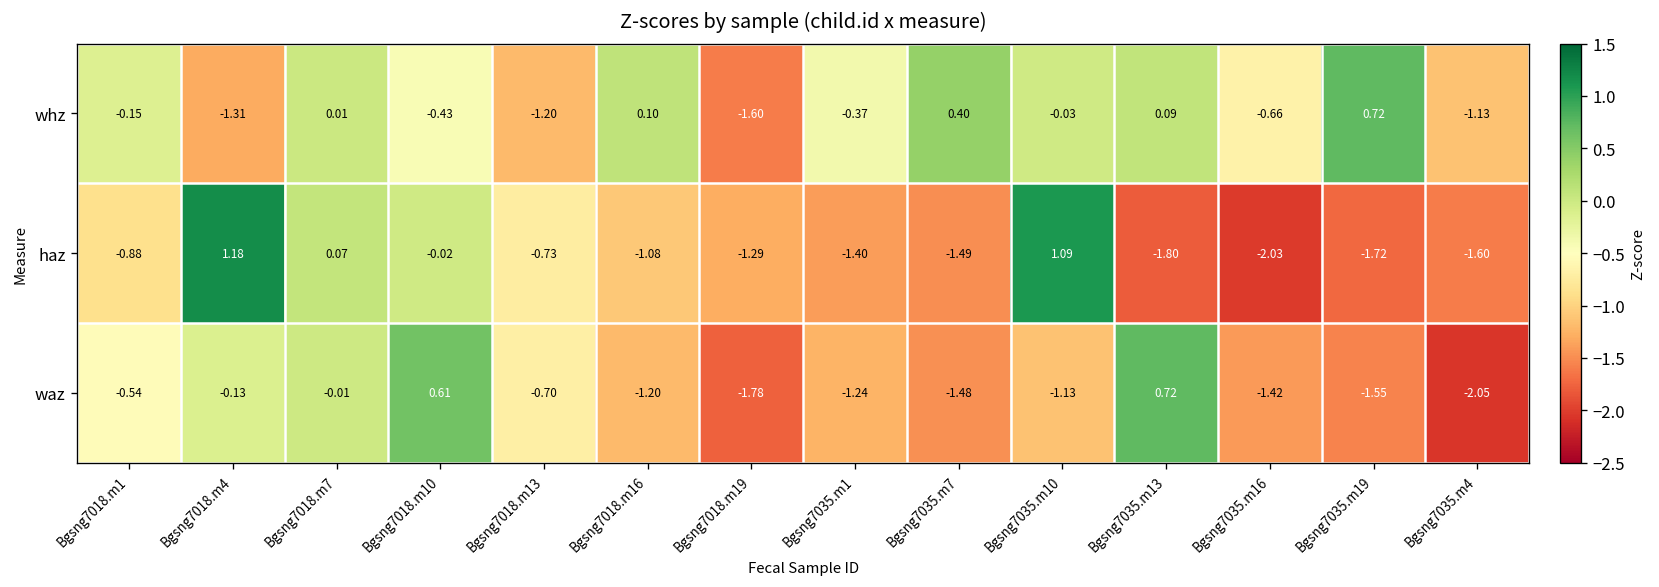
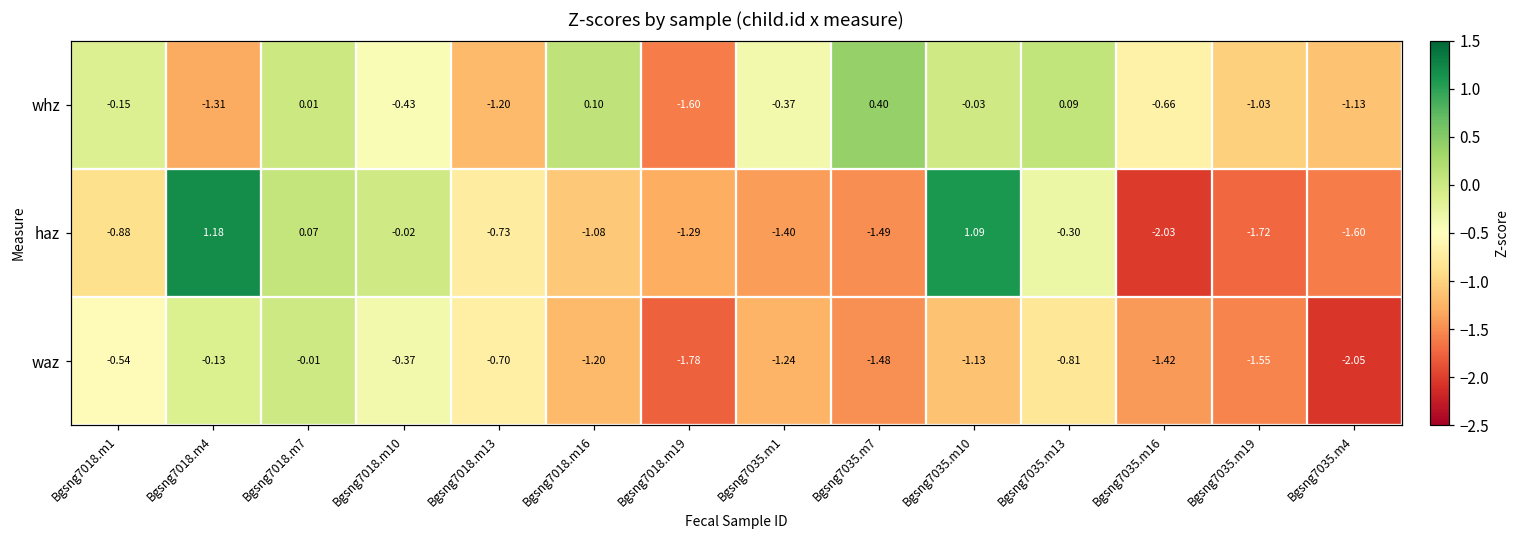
whz, Bgsng7035.m19: 0.72 -> -1.03
haz, Bgsng7035.m13: -1.80 -> -0.30
waz, Bgsng7018.m10: 0.61 -> -0.37
waz, Bgsng7035.m13: 0.72 -> -0.81
